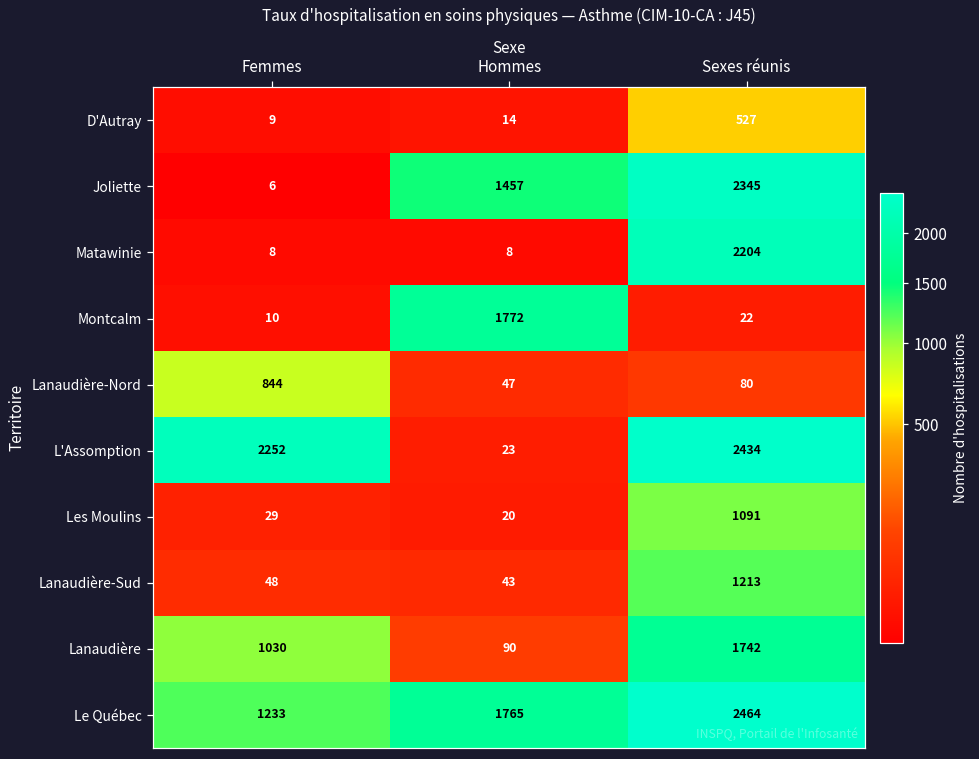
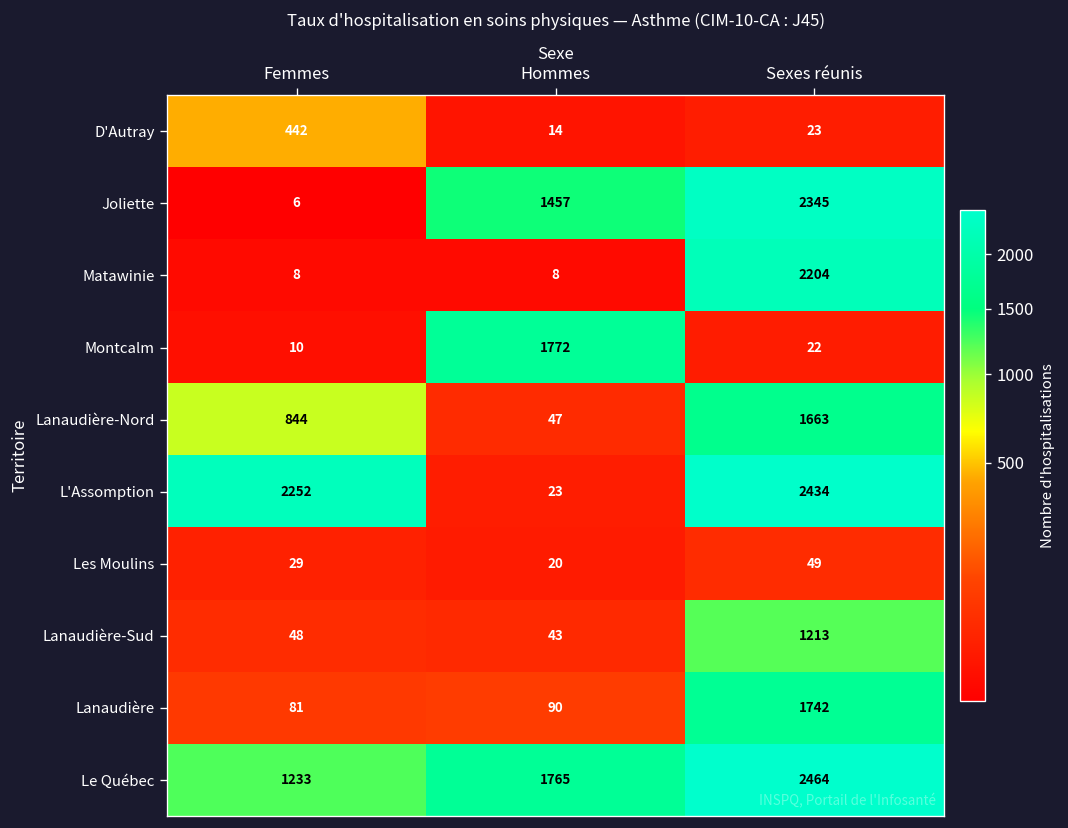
D'Autray, Femmes: 9 -> 442
D'Autray, Sexes réunis: 527 -> 23
Lanaudière-Nord, Sexes réunis: 80 -> 1663
Les Moulins, Sexes réunis: 1091 -> 49
Lanaudière, Femmes: 1030 -> 81
